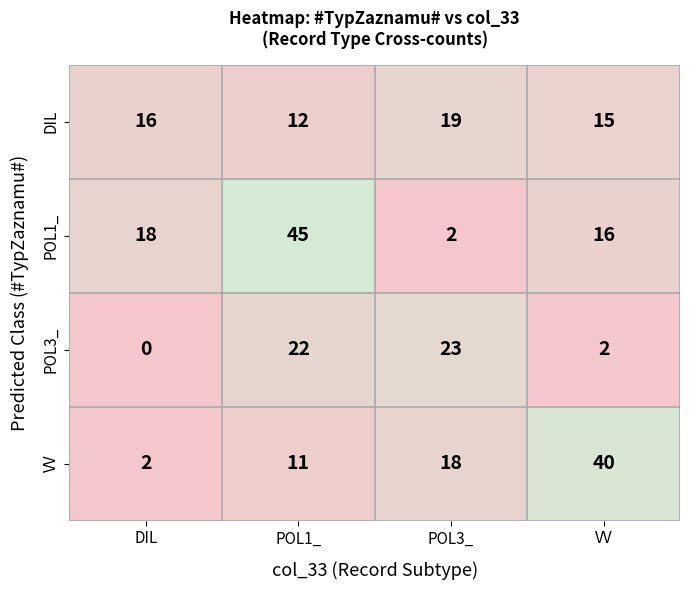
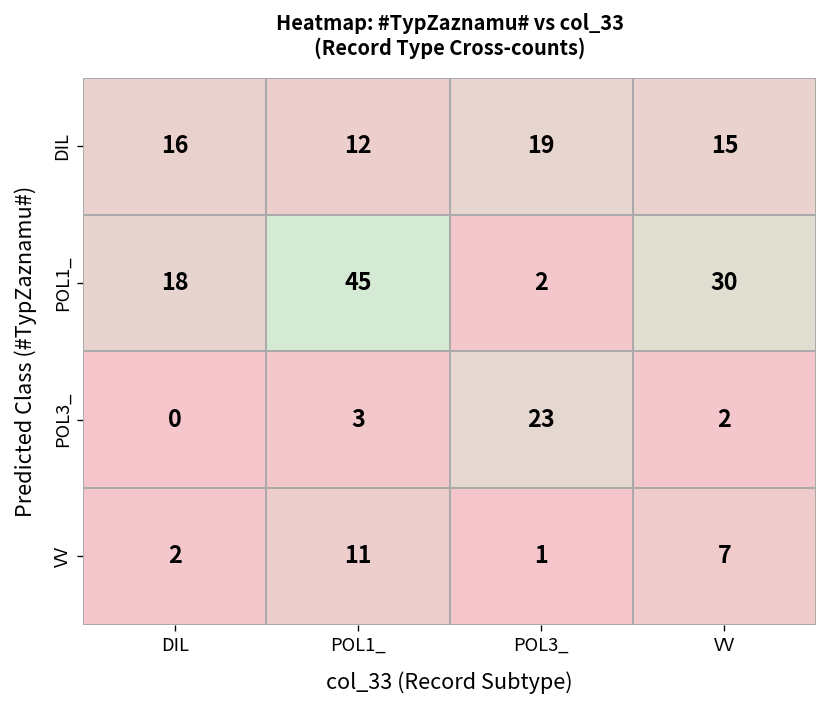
POL1_, VV: 16 -> 30
POL3_, POL1_: 22 -> 3
VV, POL3_: 18 -> 1
VV, VV: 40 -> 7
